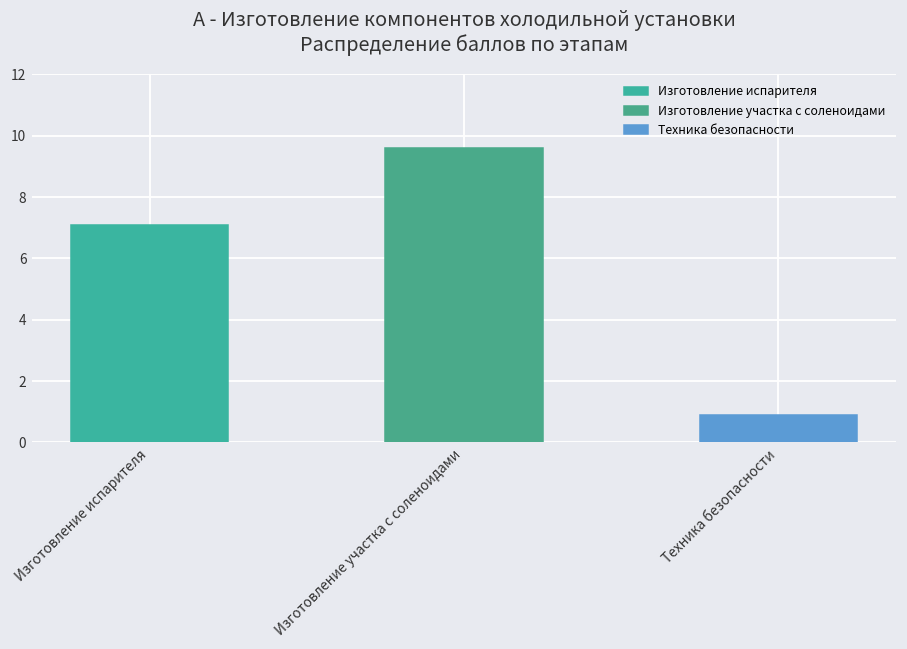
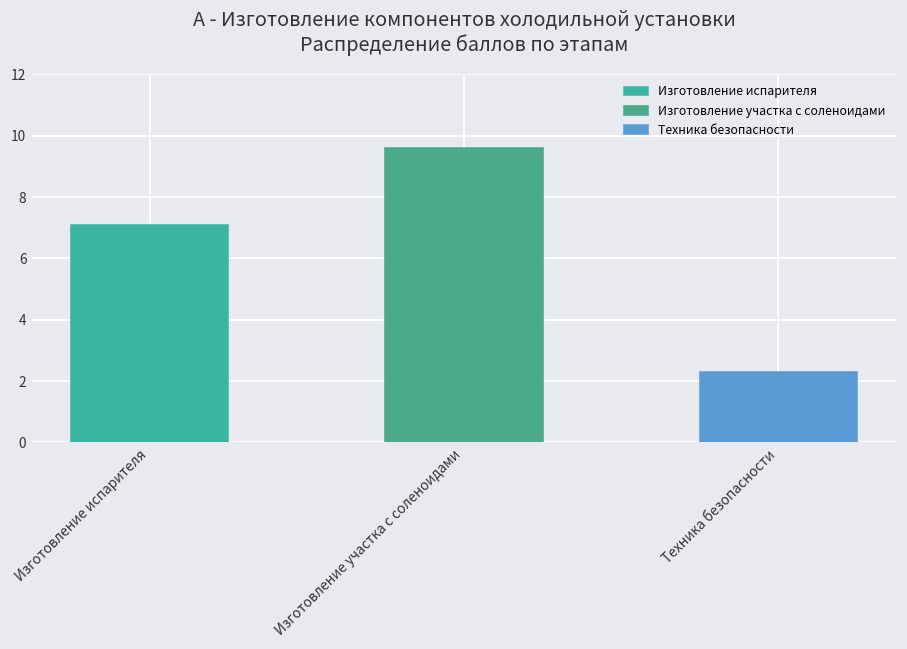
Техника безопасности: 0.9 -> 2.3
